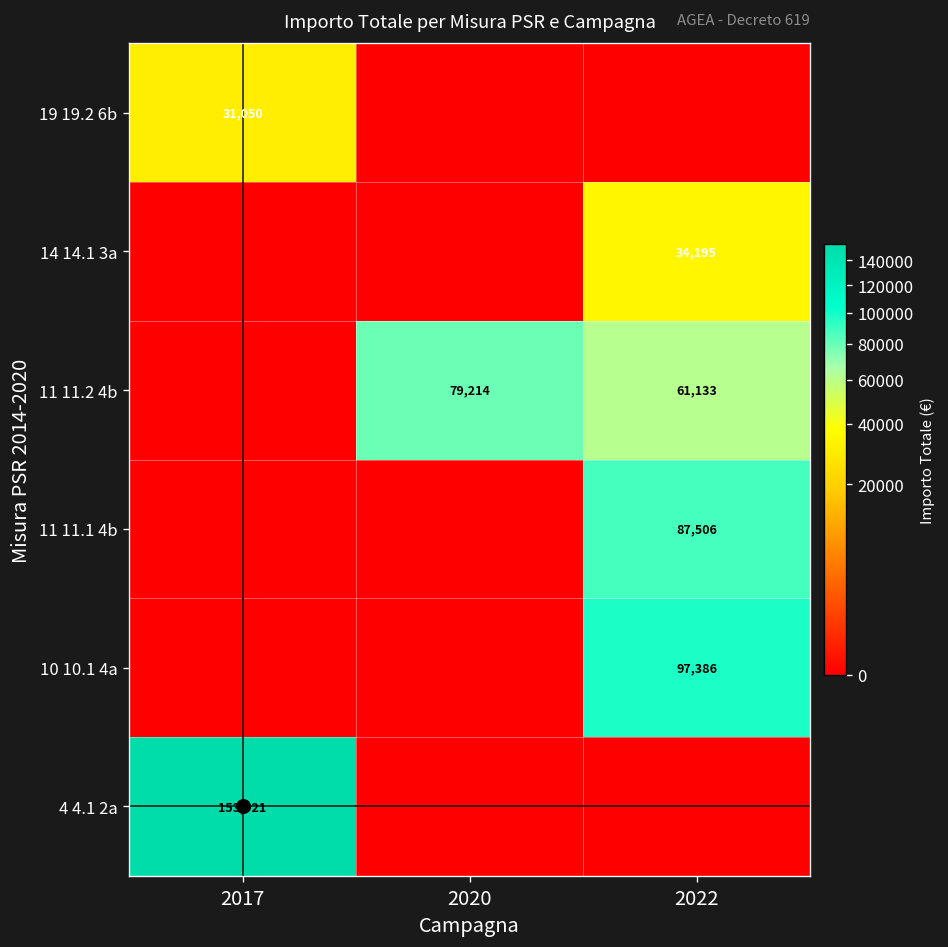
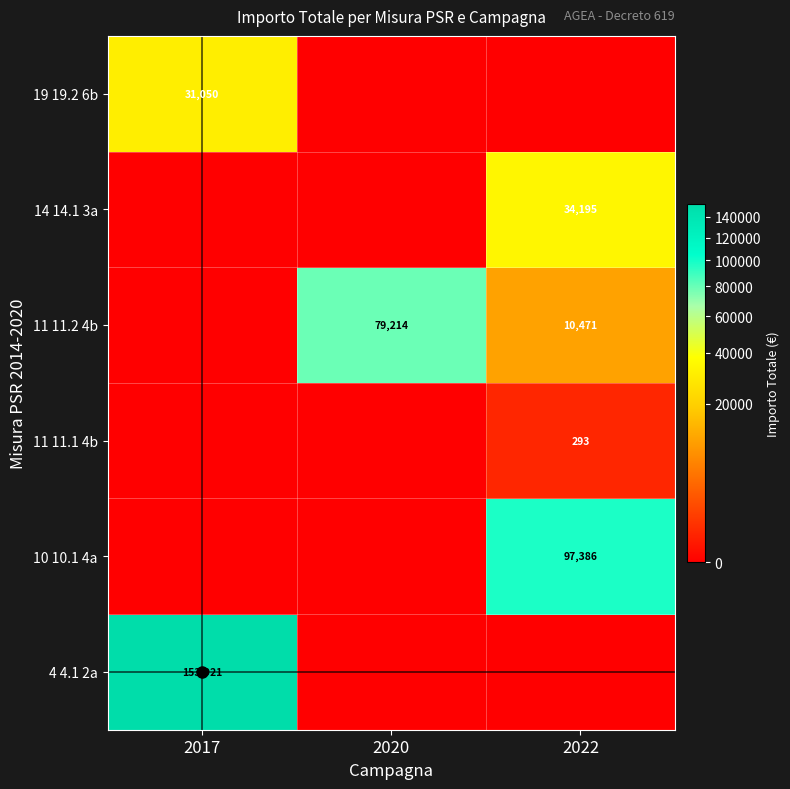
11 11.2 4b, 2022: 61,133 -> 10,471
11 11.1 4b, 2022: 87,506 -> 293
